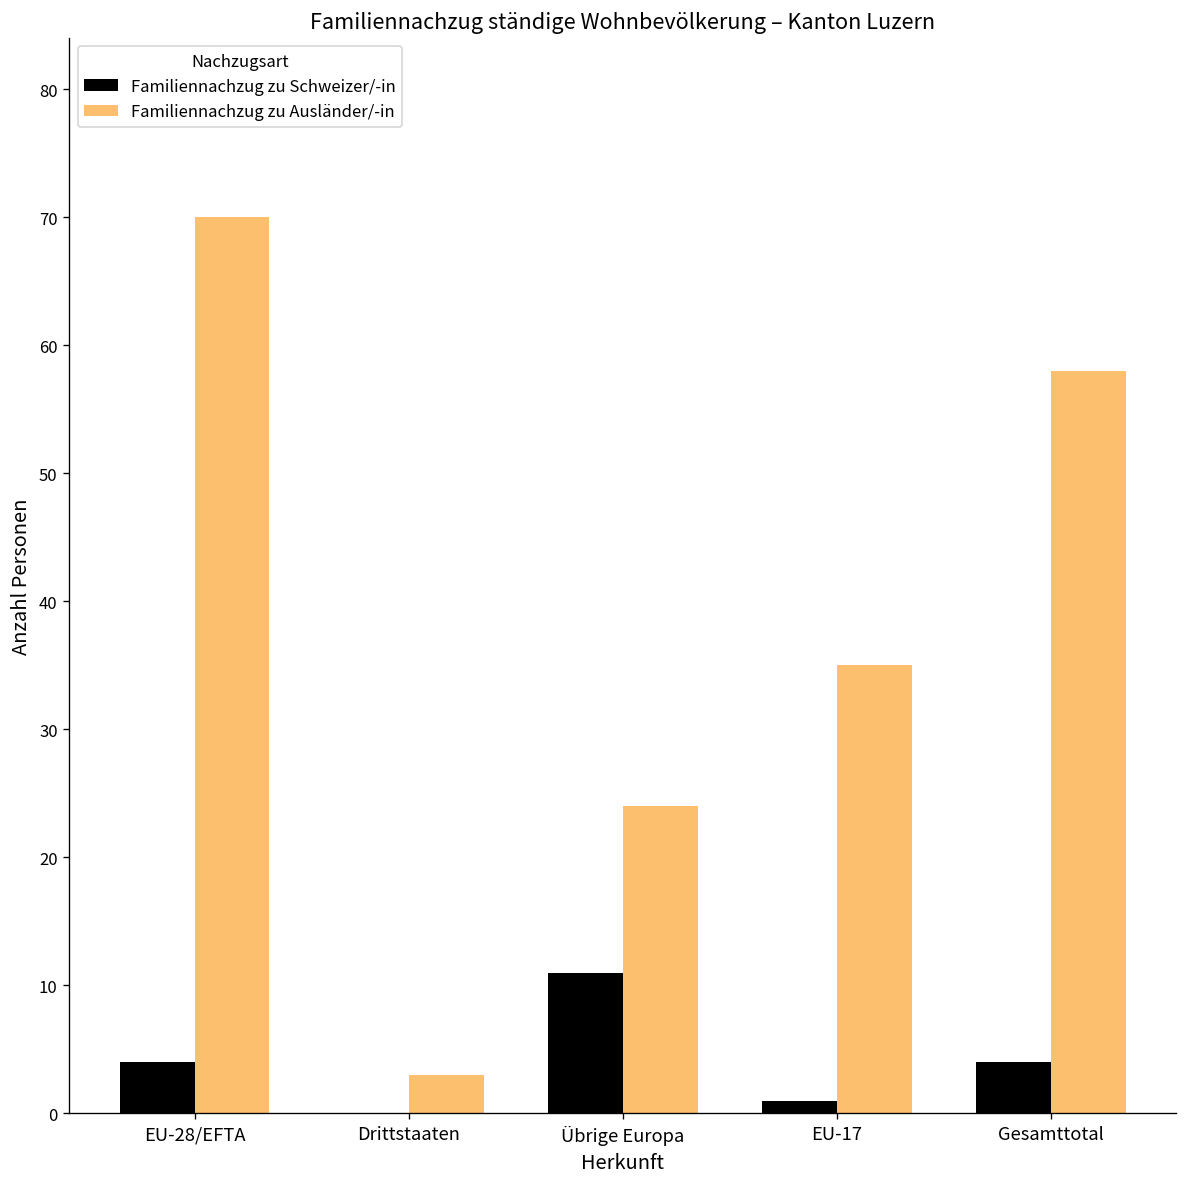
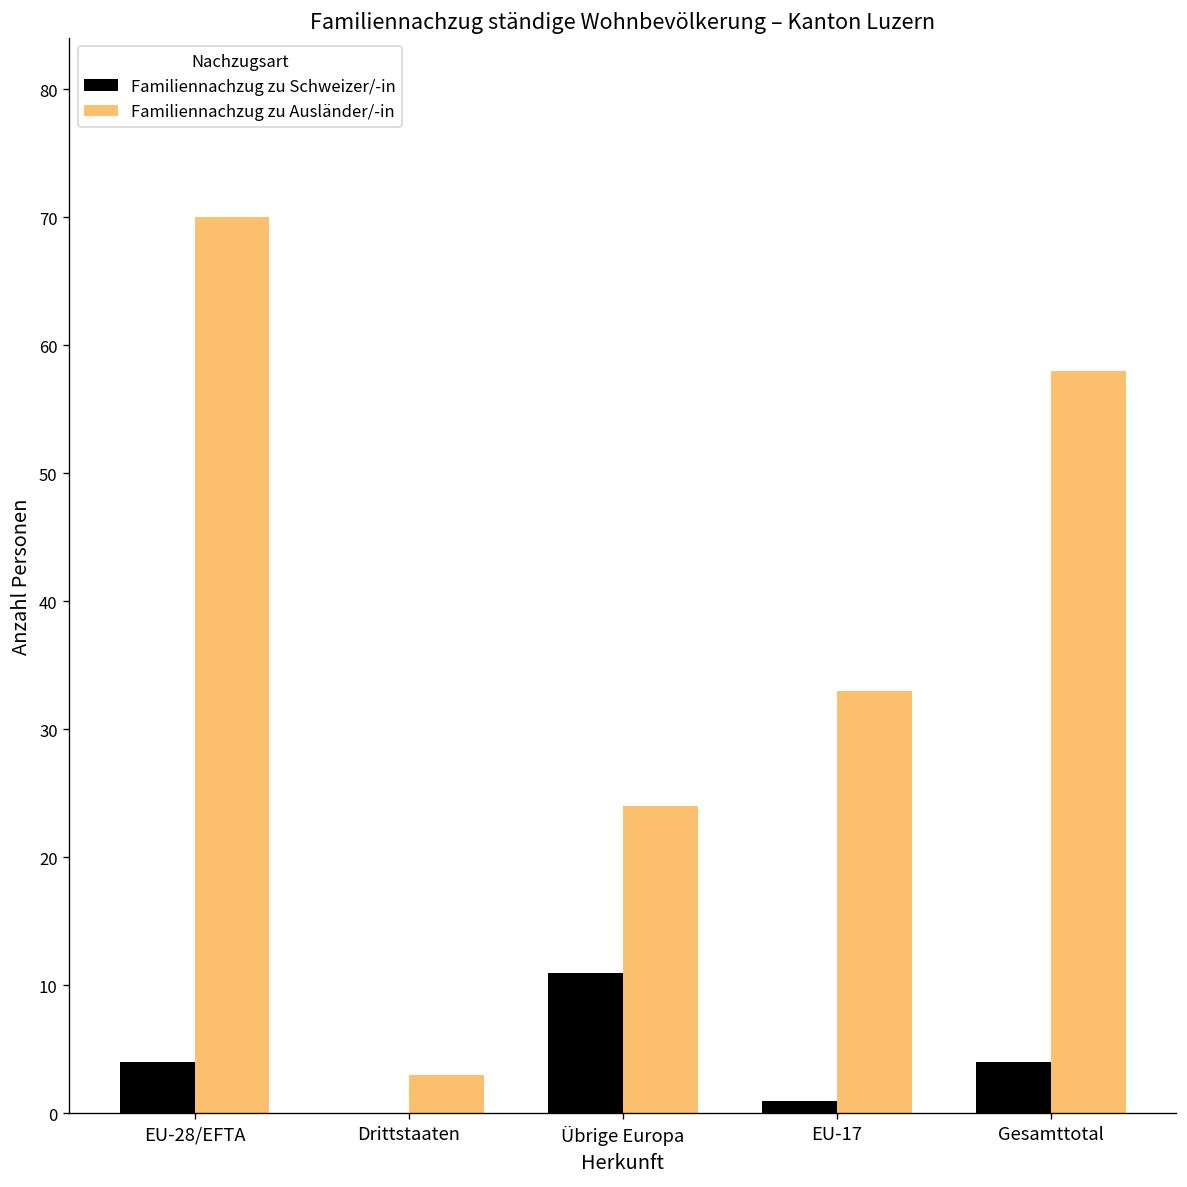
Familiennachzug zu Ausländer/-in, EU-17: 35 -> 33
